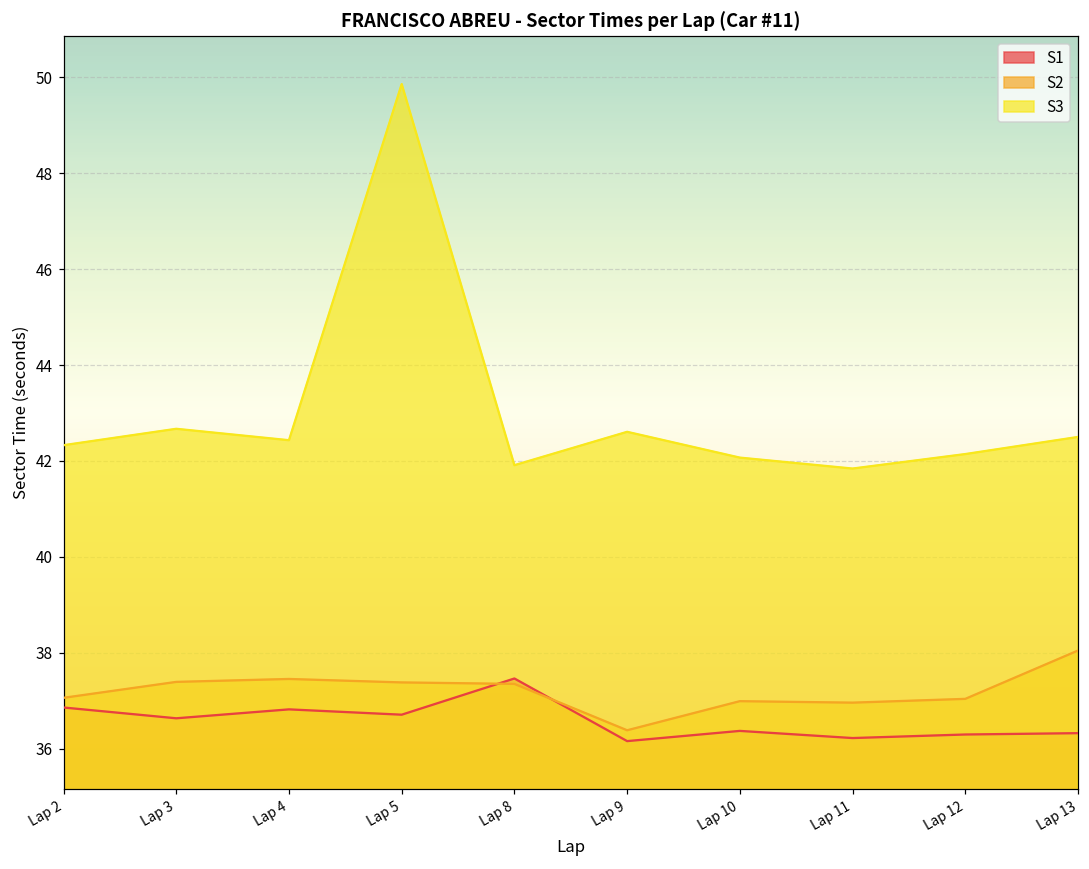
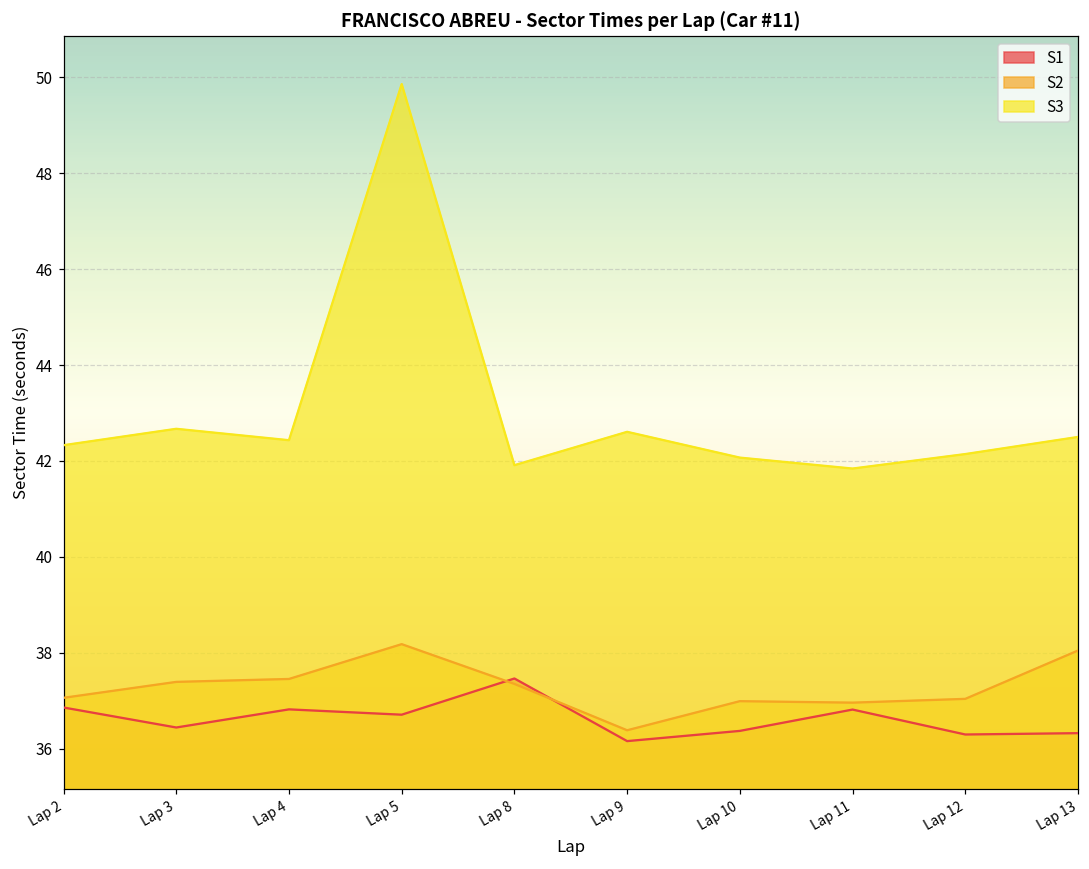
S1, Lap 3: 36.6 -> 36.4
S2, Lap 5: 37.4 -> 38.2
S1, Lap 11: 36.2 -> 36.8
